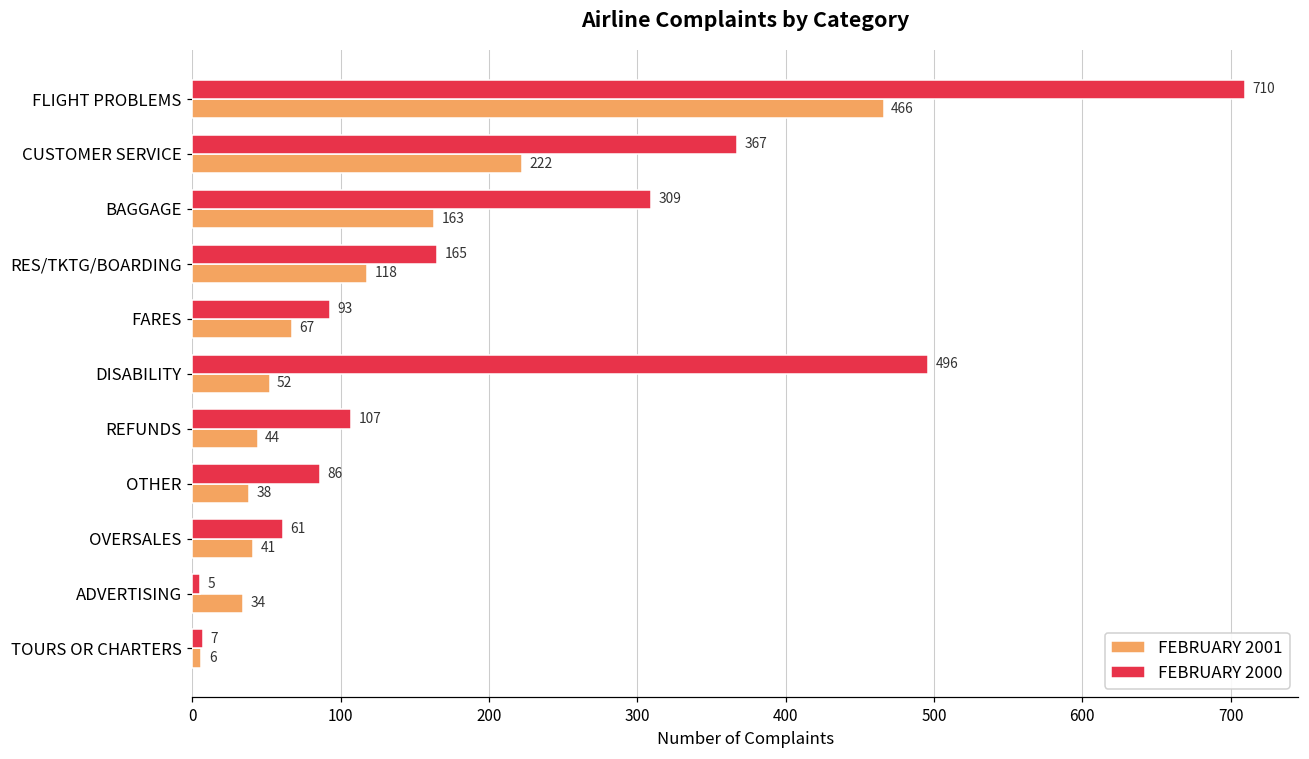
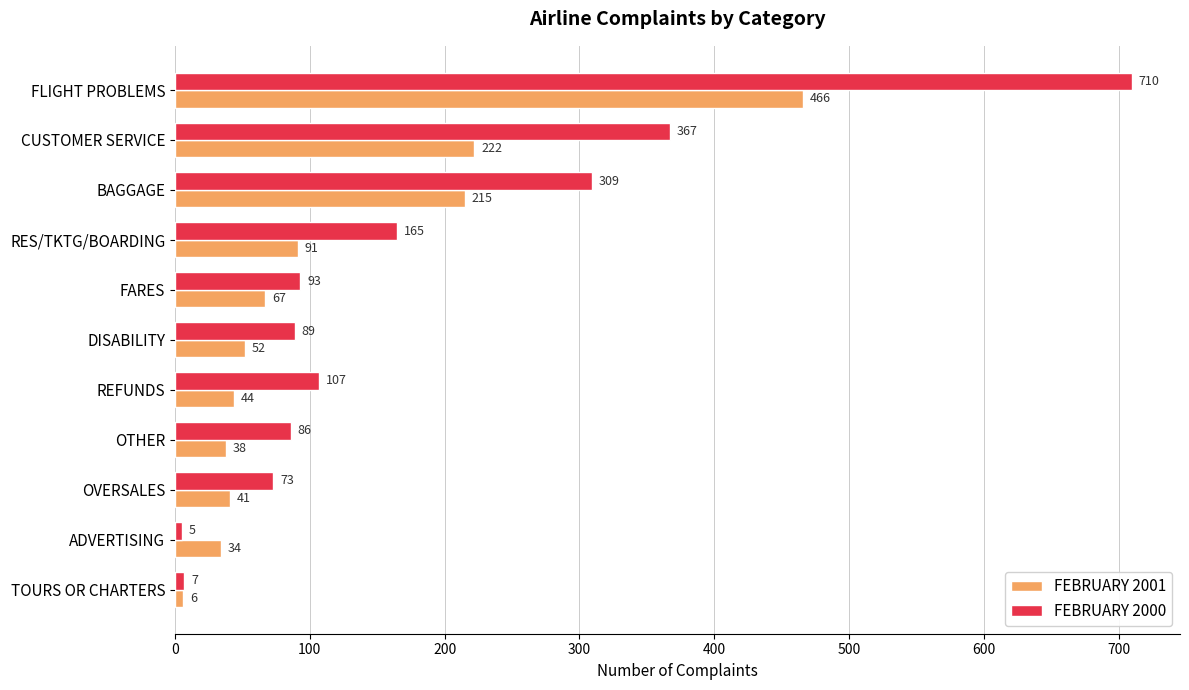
FEBRUARY 2001, BAGGAGE: 163 -> 215
FEBRUARY 2001, RES/TKTG/BOARDING: 118 -> 91
FEBRUARY 2000, DISABILITY: 496 -> 89
FEBRUARY 2000, OVERSALES: 61 -> 73
